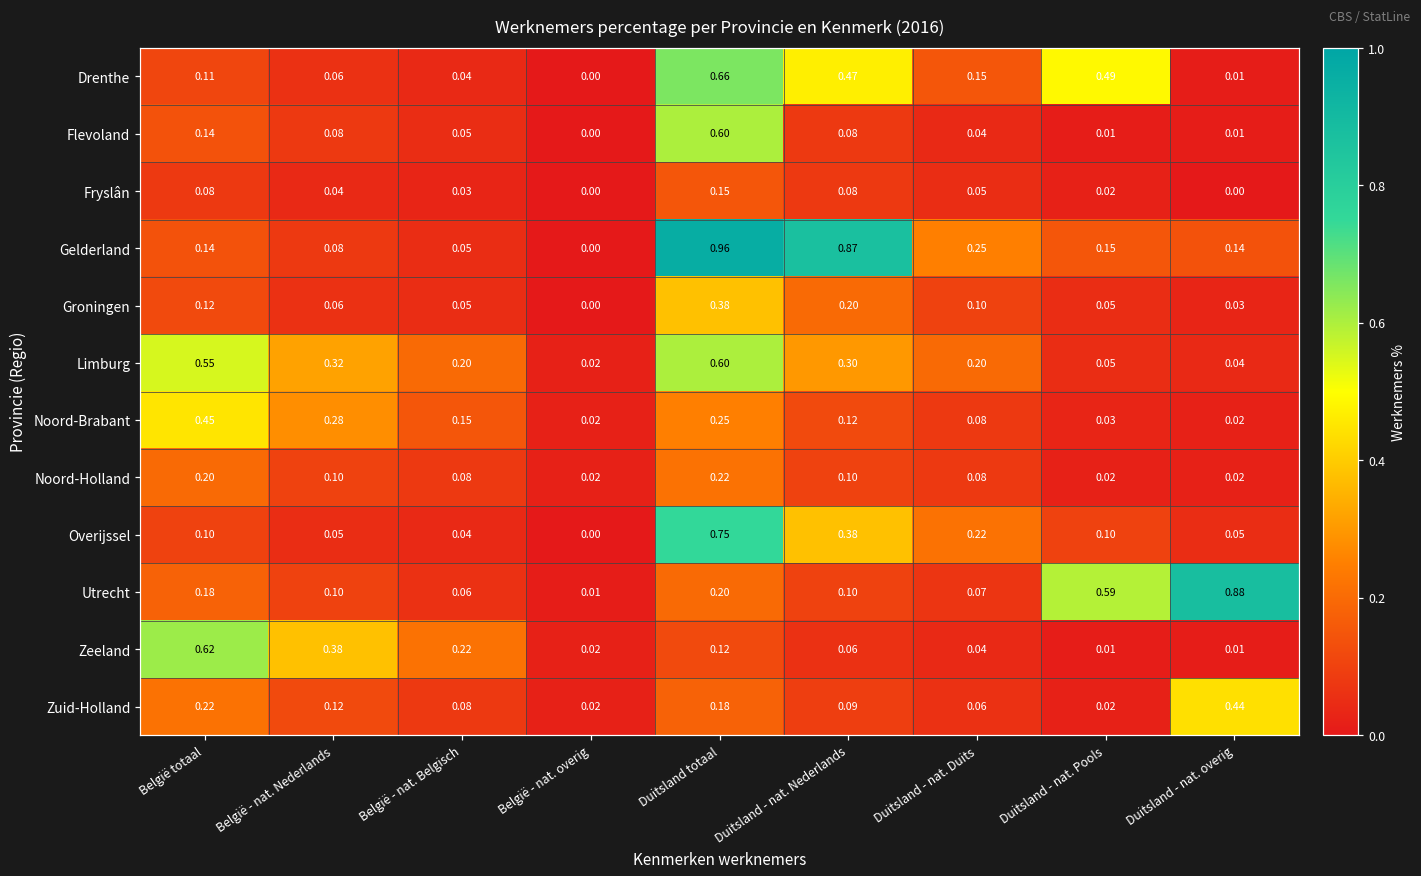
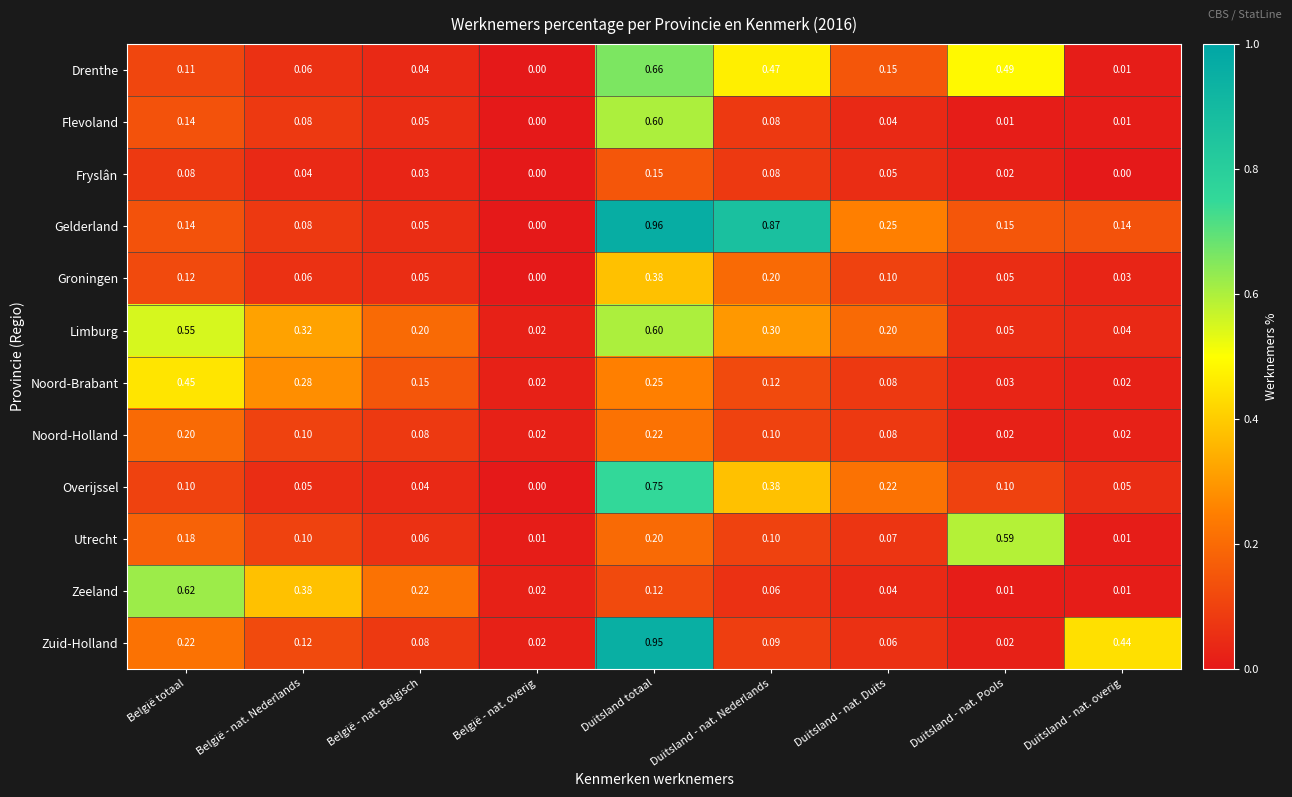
Utrecht, Duitsland - nat. overig: 0.88 -> 0.01
Zuid-Holland, Duitsland totaal: 0.18 -> 0.95
